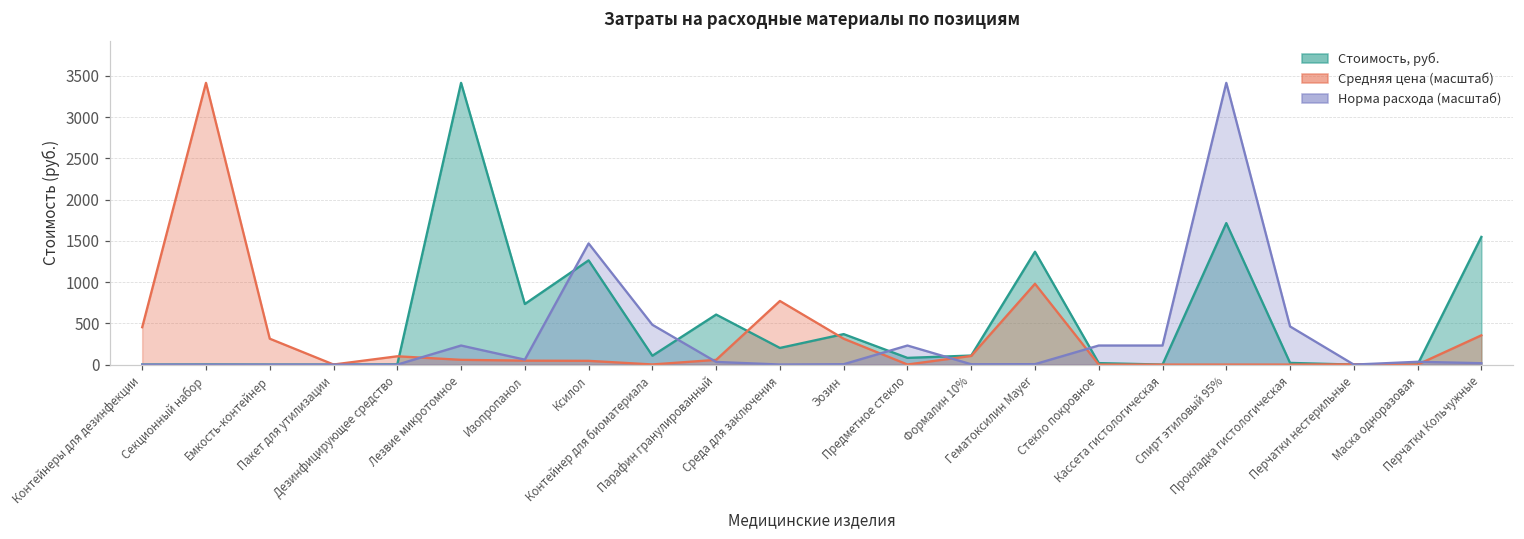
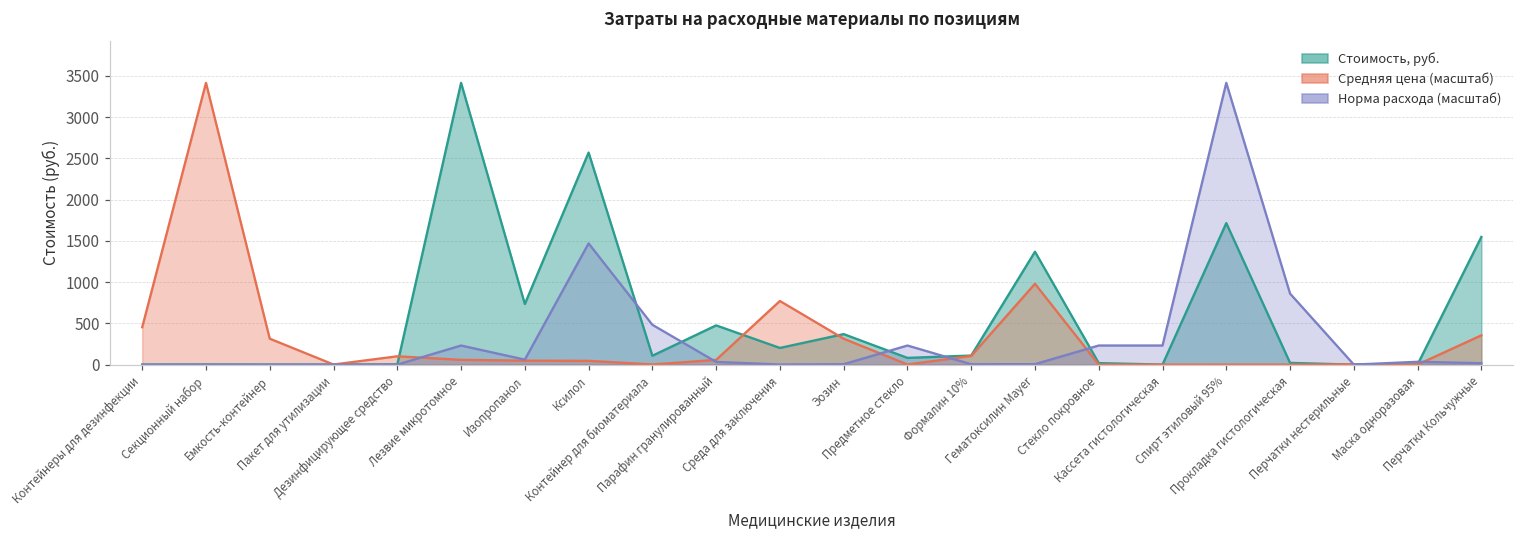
Стоимость, руб., Ксилол: 1300 -> 2600
Стоимость, руб., Парафин гранулированный: 600 -> 500
Норма расхода (масштаб), Прокладка гистологическая: 500 -> 900
